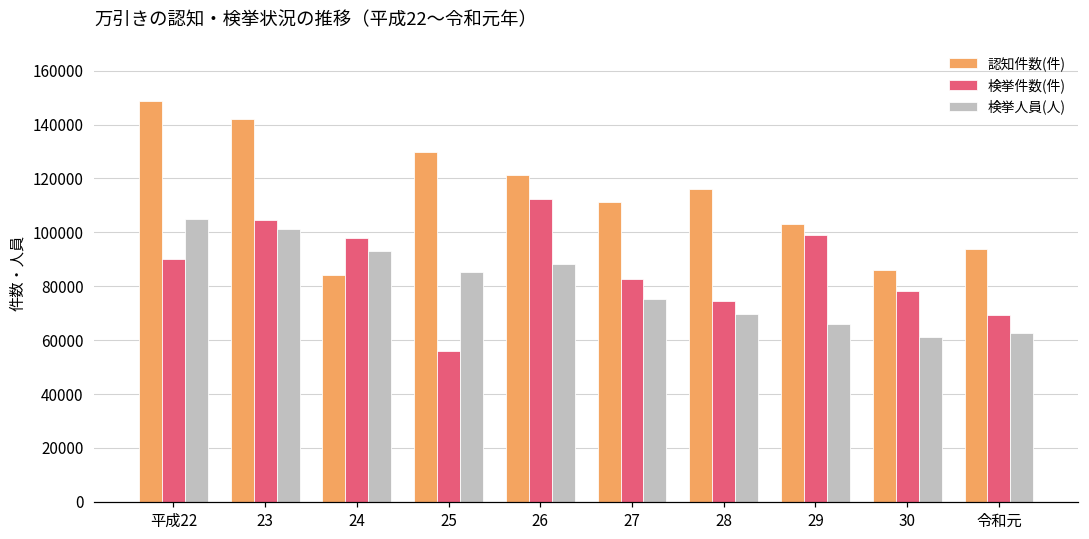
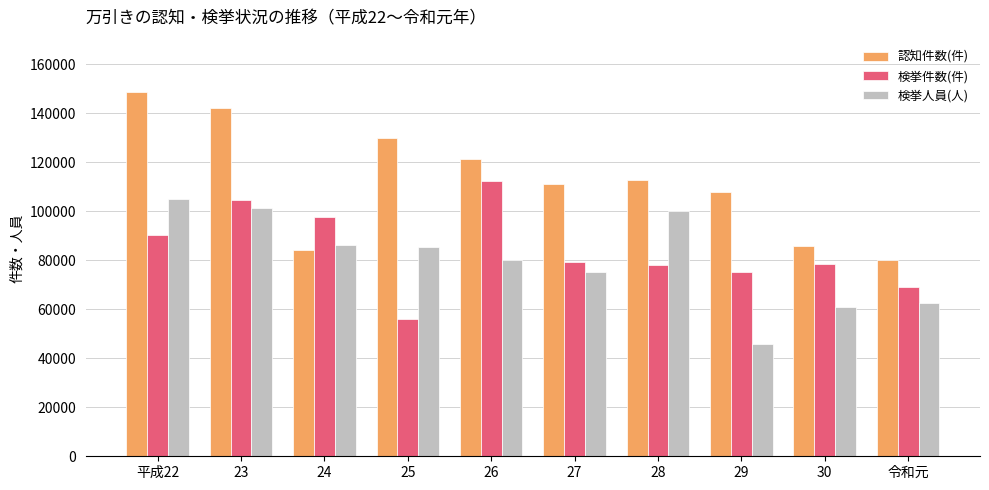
検挙人員(人), 24: 93000 -> 86000
検挙人員(人), 26: 88000 -> 80000
検挙件数(件), 27: 83000 -> 79000
認知件数(件), 28: 116000 -> 113000
検挙件数(件), 28: 75000 -> 78000
検挙人員(人), 28: 70000 -> 100000
認知件数(件), 29: 103000 -> 108000
検挙件数(件), 29: 99000 -> 75000
検挙人員(人), 29: 66000 -> 46000
認知件数(件), 令和元: 94000 -> 80000
